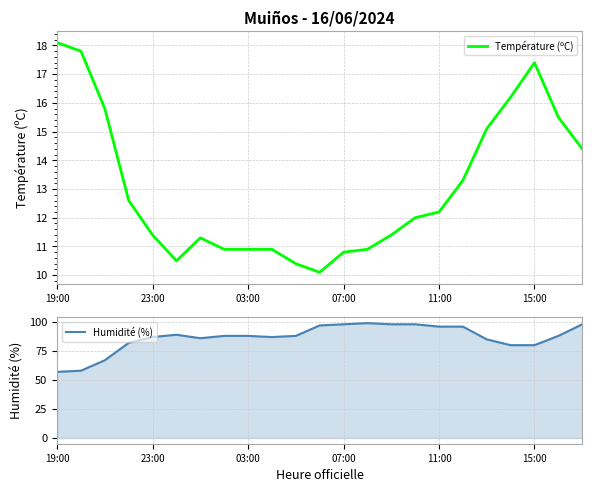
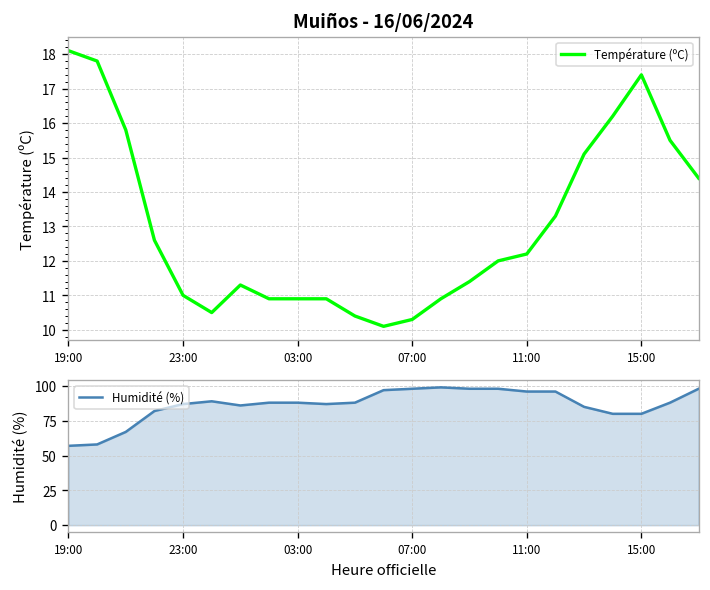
Muiños - 16/06/2024, 23:00: 11.4 -> 11.0
Muiños - 16/06/2024, 07:00: 10.8 -> 10.3
